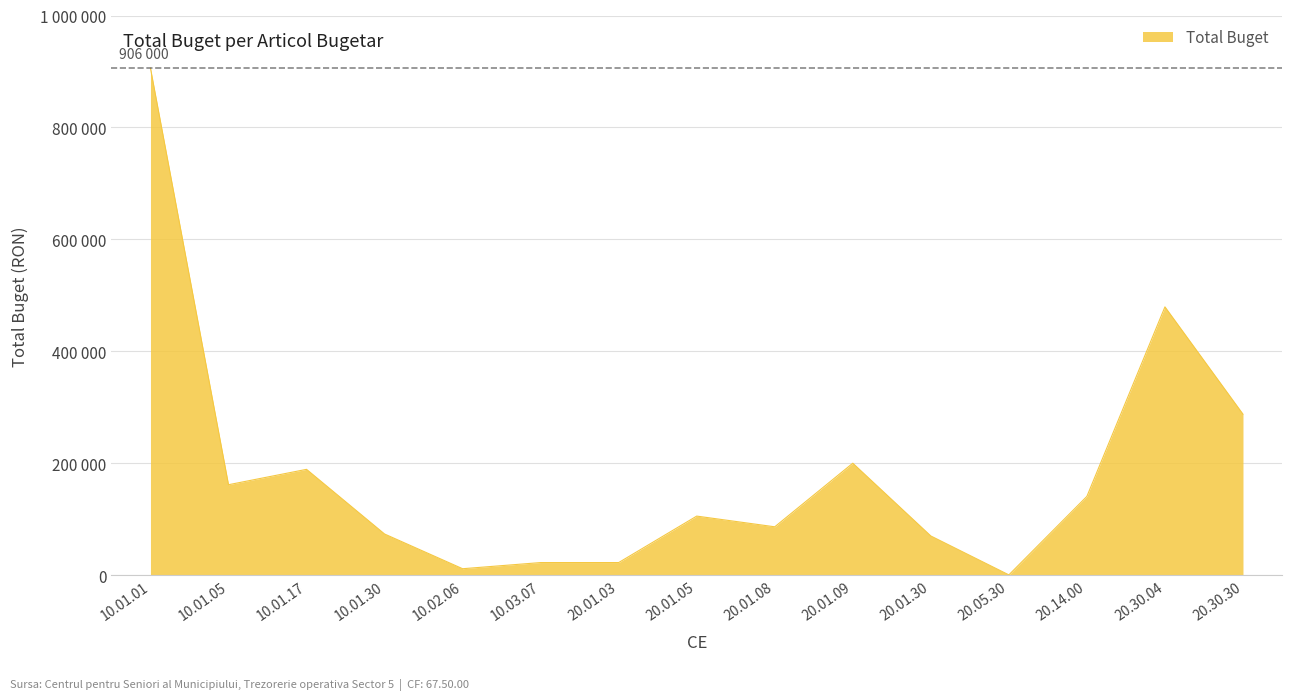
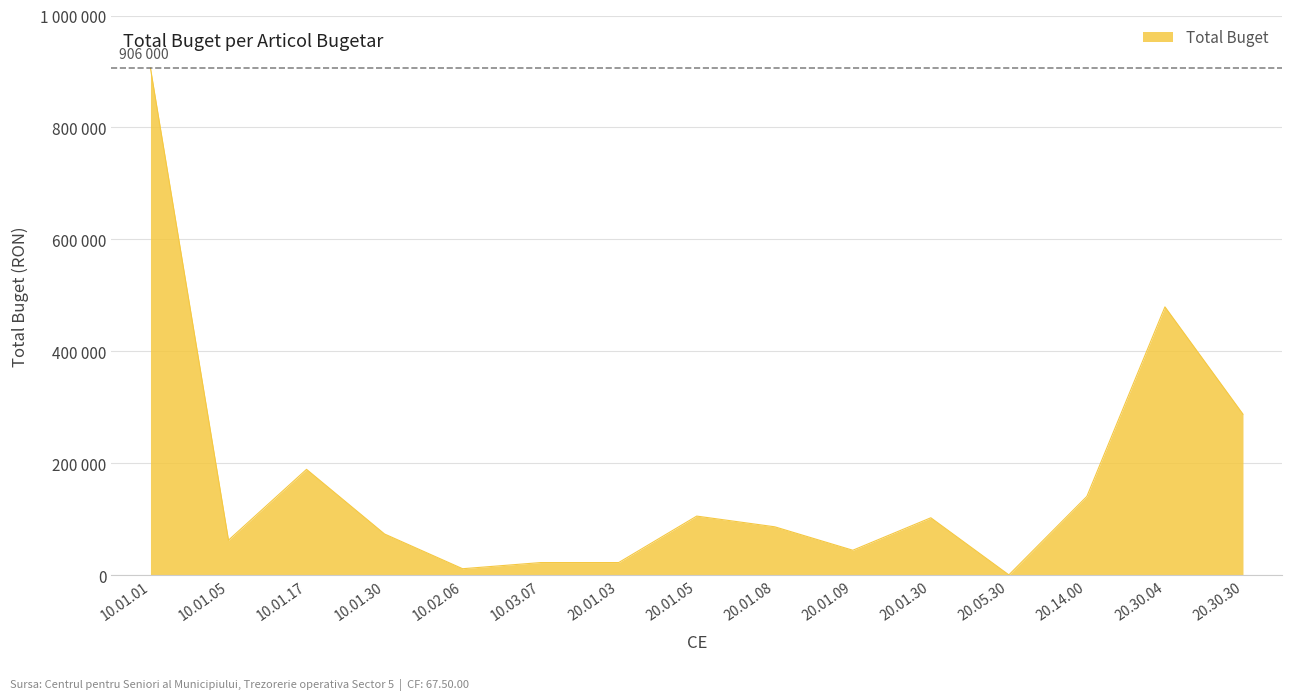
10.01.05: 160000 -> 60000
20.01.09: 200000 -> 50000
20.01.30: 70000 -> 100000
